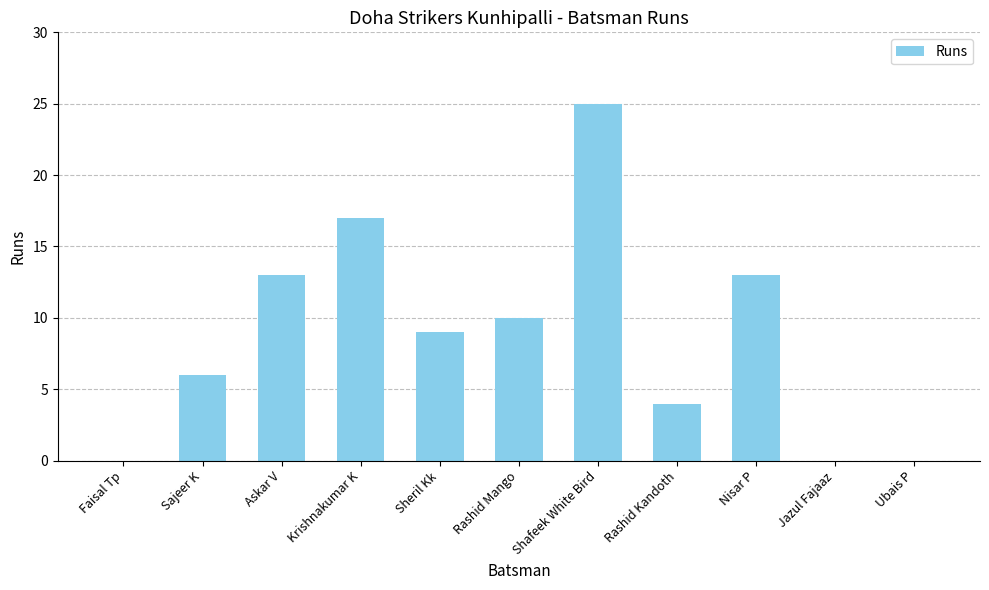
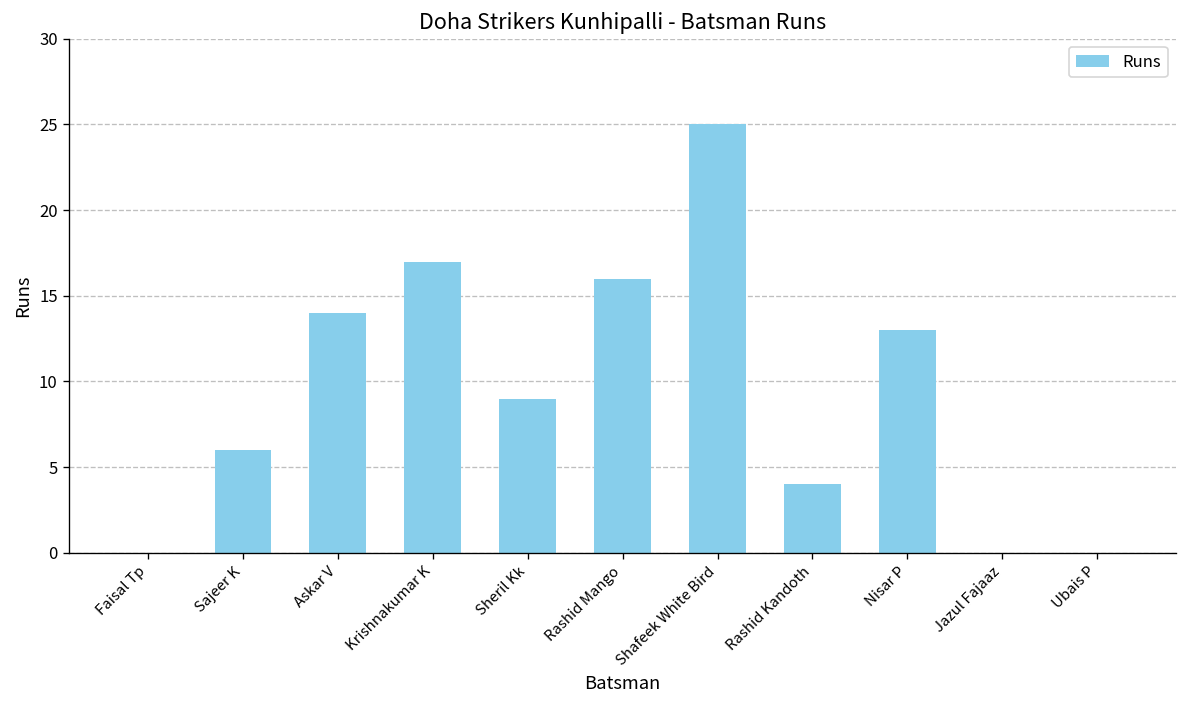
Askar V: 13 -> 14
Rashid Mango: 10 -> 16
